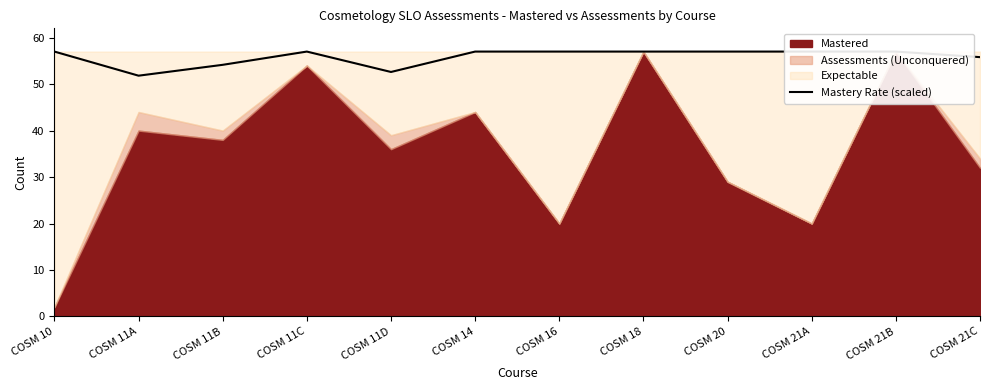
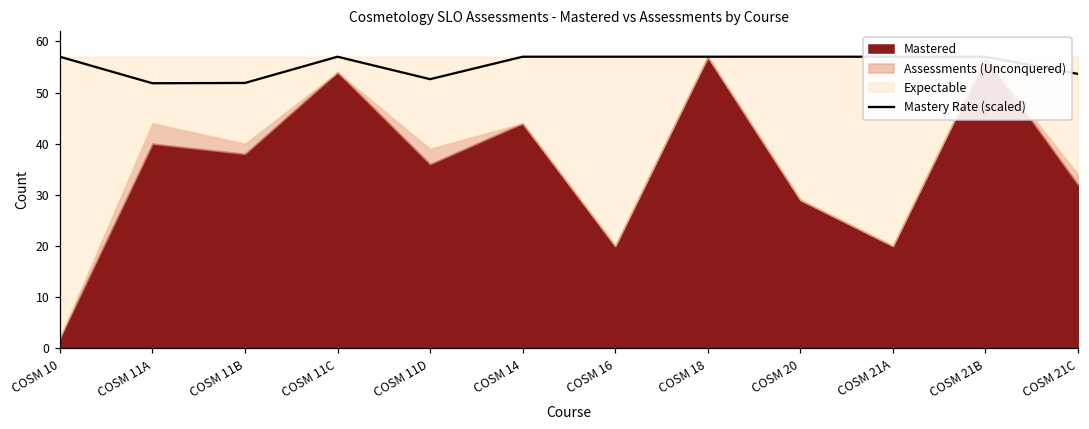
Mastery Rate (scaled), COSM 11B: 54 -> 52
Mastery Rate (scaled), COSM 21C: 56 -> 54
